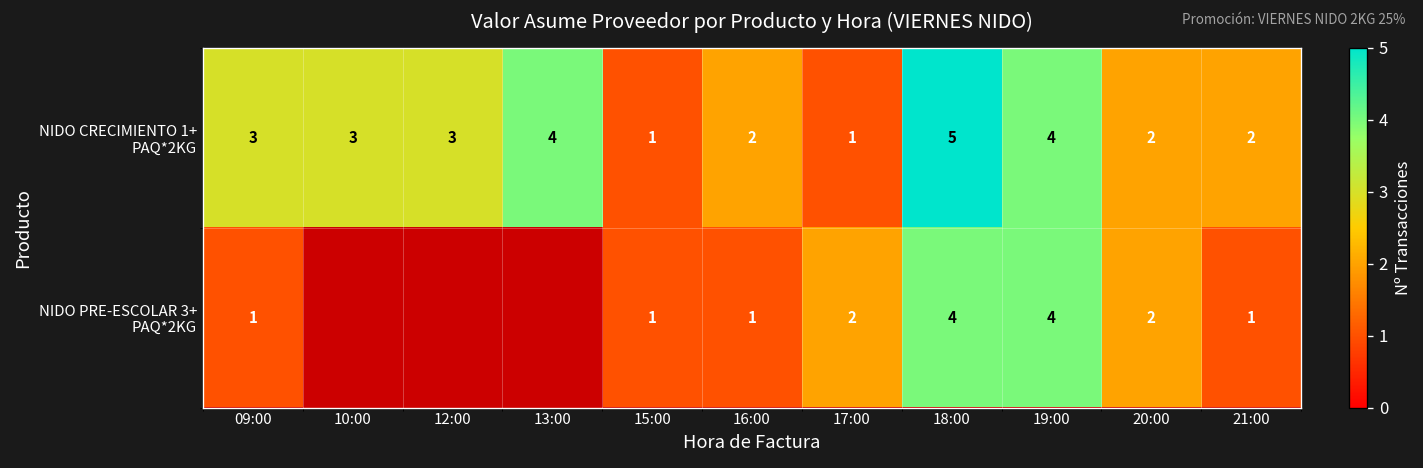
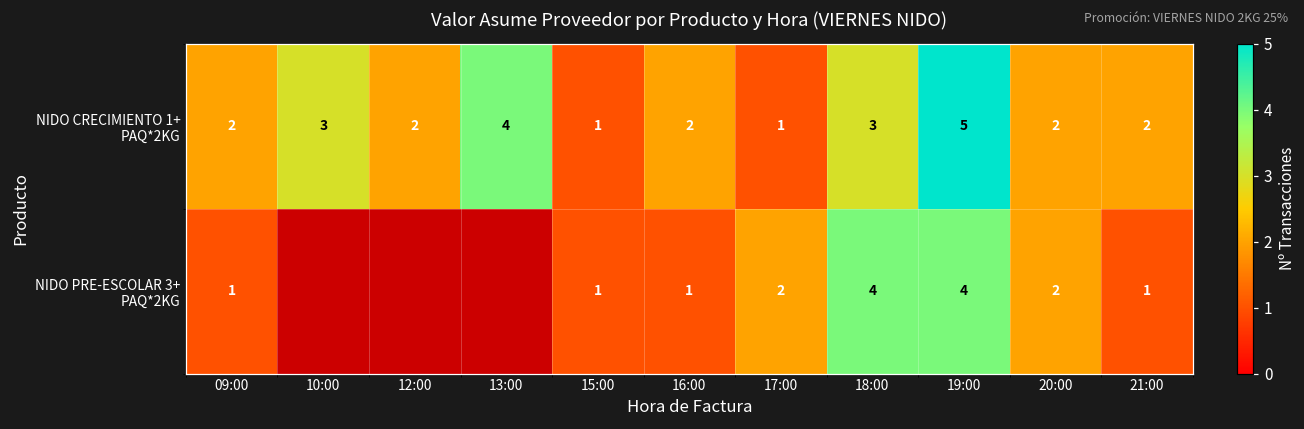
NIDO CRECIMIENTO 1+ PAQ*2KG, 09:00: 3 -> 2
NIDO CRECIMIENTO 1+ PAQ*2KG, 12:00: 3 -> 2
NIDO CRECIMIENTO 1+ PAQ*2KG, 18:00: 5 -> 3
NIDO CRECIMIENTO 1+ PAQ*2KG, 19:00: 4 -> 5
